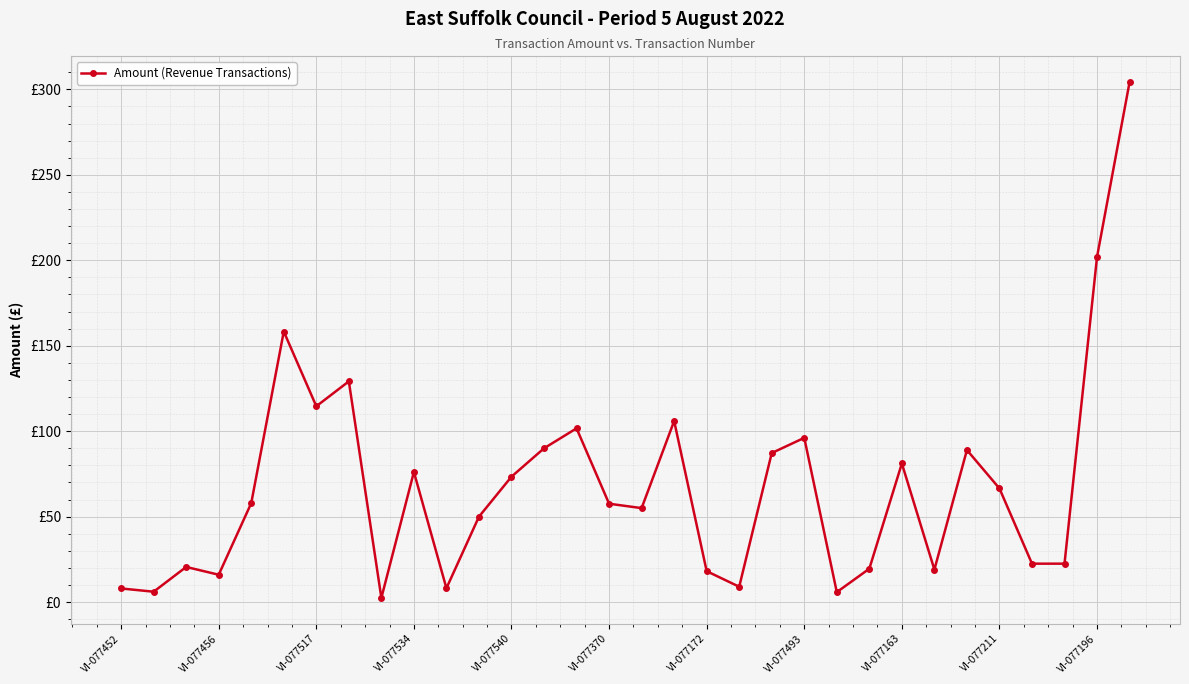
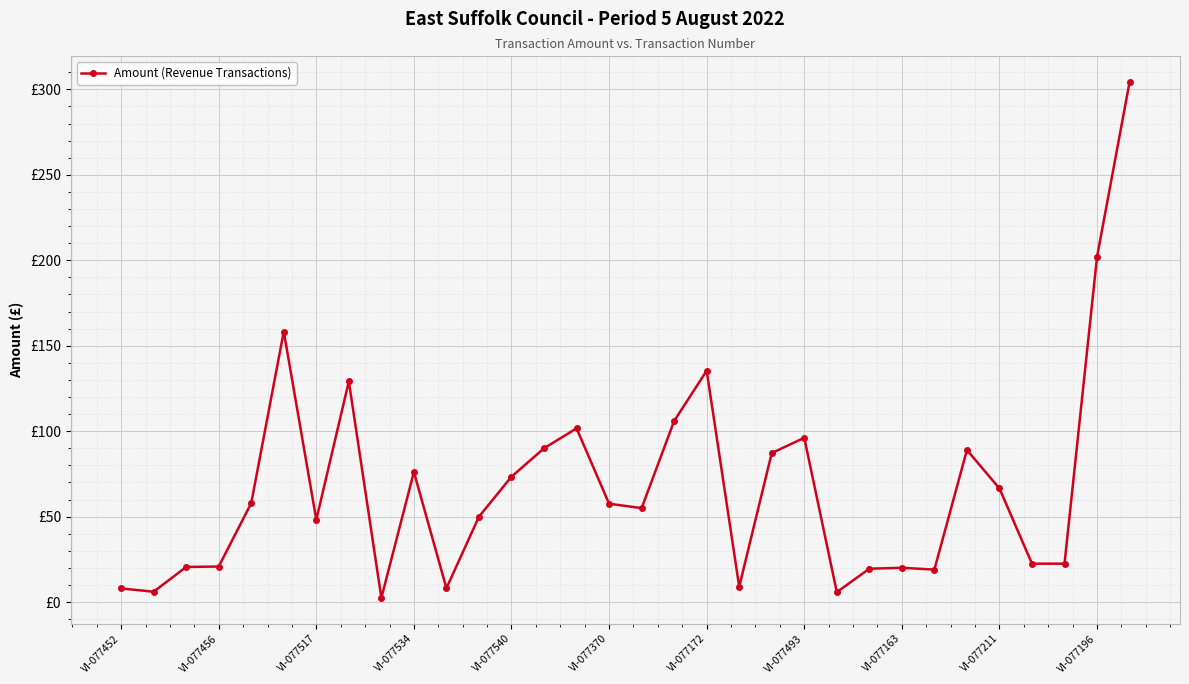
VI-077456: £16 -> £21
VI-077517: £115 -> £48
VI-077172: £18 -> £135
VI-077163: £81 -> £20
